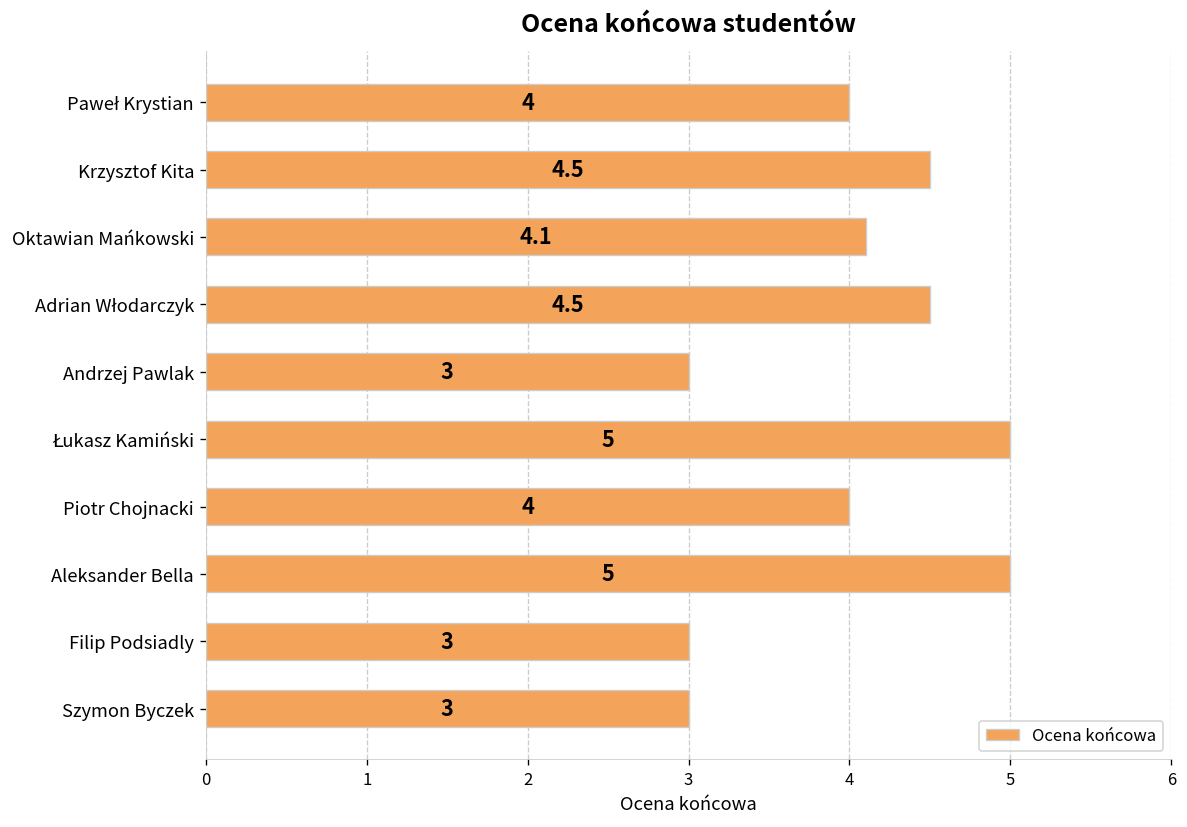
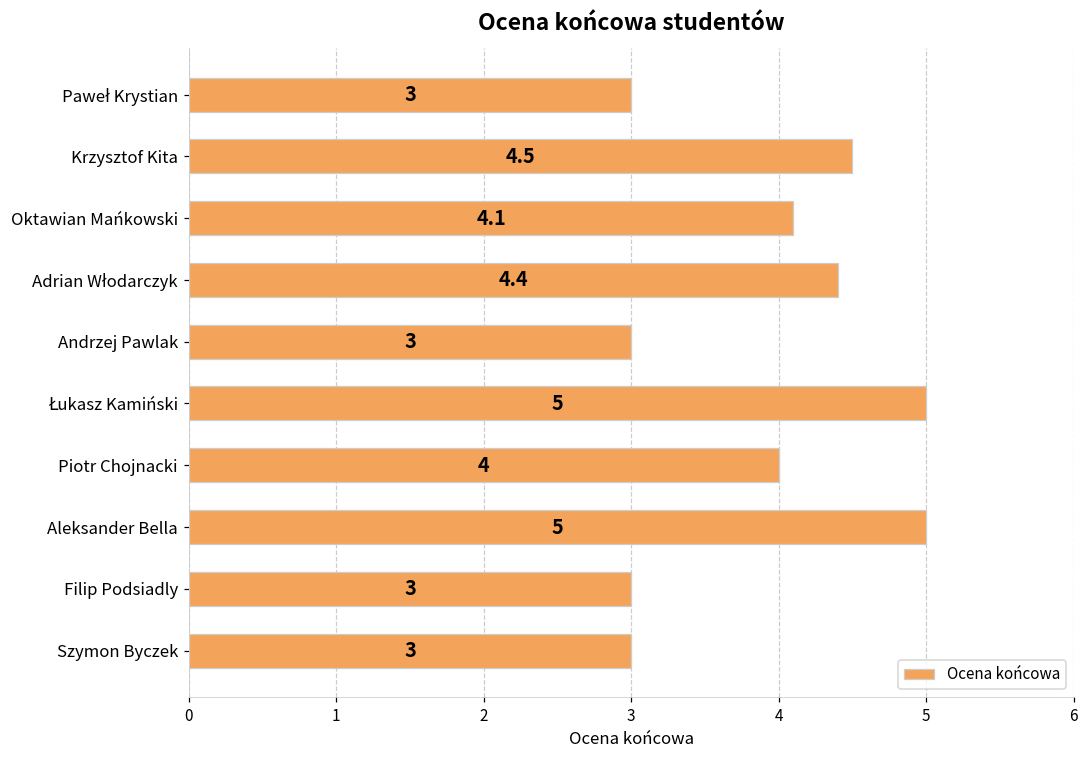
Paweł Krystian: 4 -> 3
Adrian Włodarczyk: 4.5 -> 4.4
